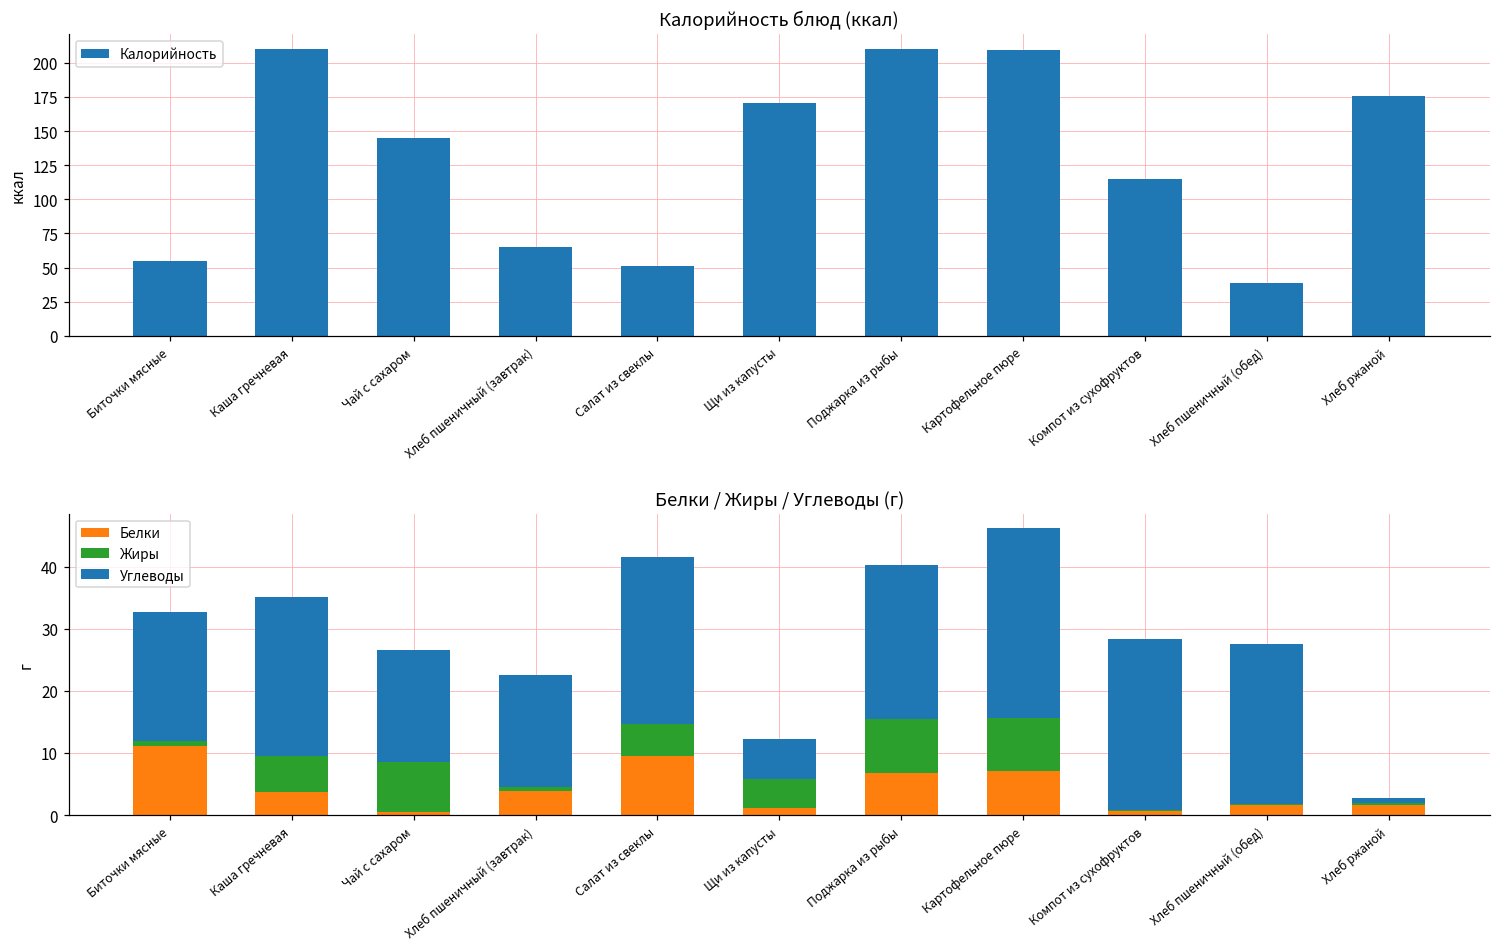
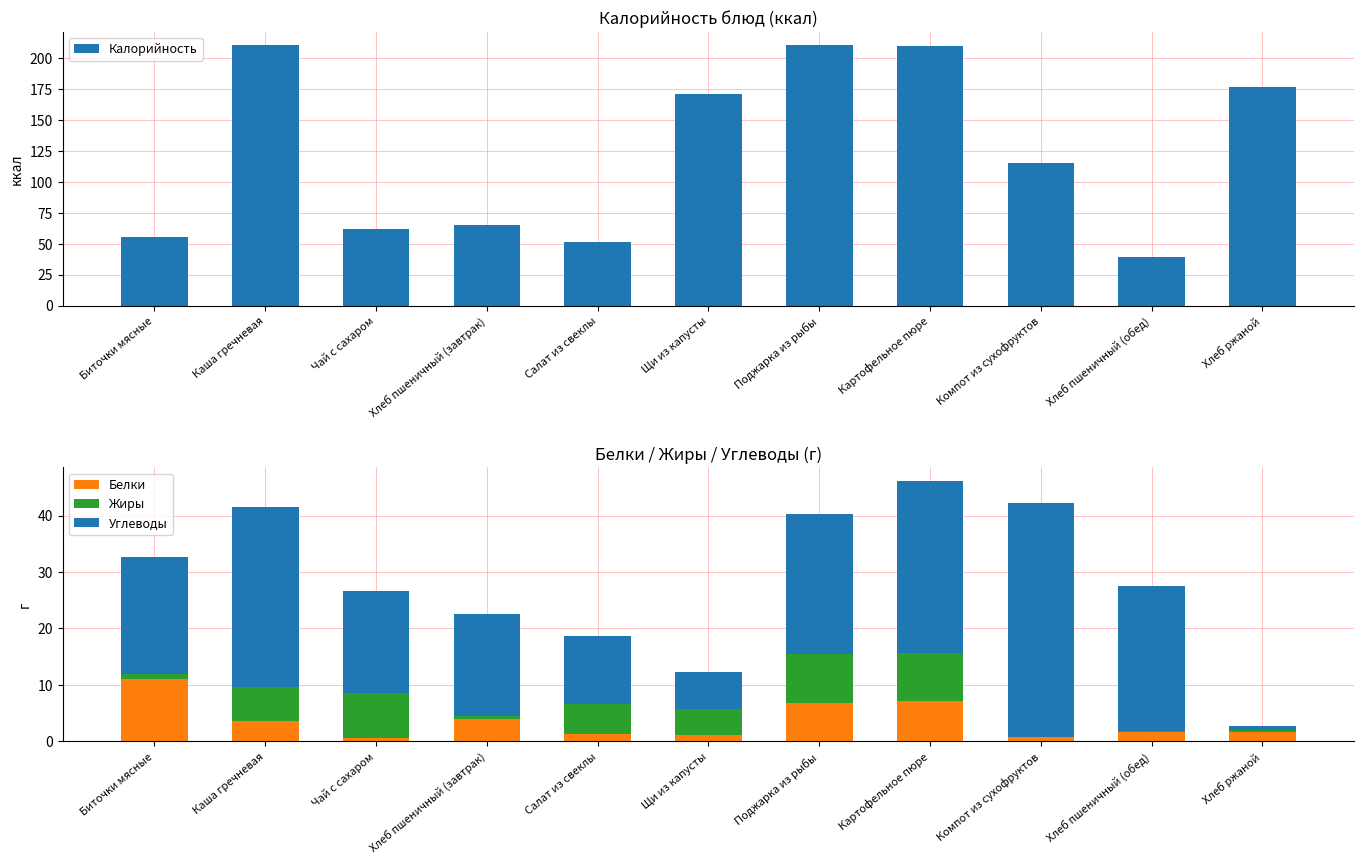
Калорийность блюд (ккал), Чай с сахаром: 145 -> 62
Белки / Жиры / Углеводы (г), Углеводы, Каша гречневая: 26 -> 32
Белки / Жиры / Углеводы (г), Белки, Салат из свеклы: 10 -> 1
Белки / Жиры / Углеводы (г), Углеводы, Салат из свеклы: 27 -> 12
Белки / Жиры / Углеводы (г), Углеводы, Компот из сухофруктов: 28 -> 41
